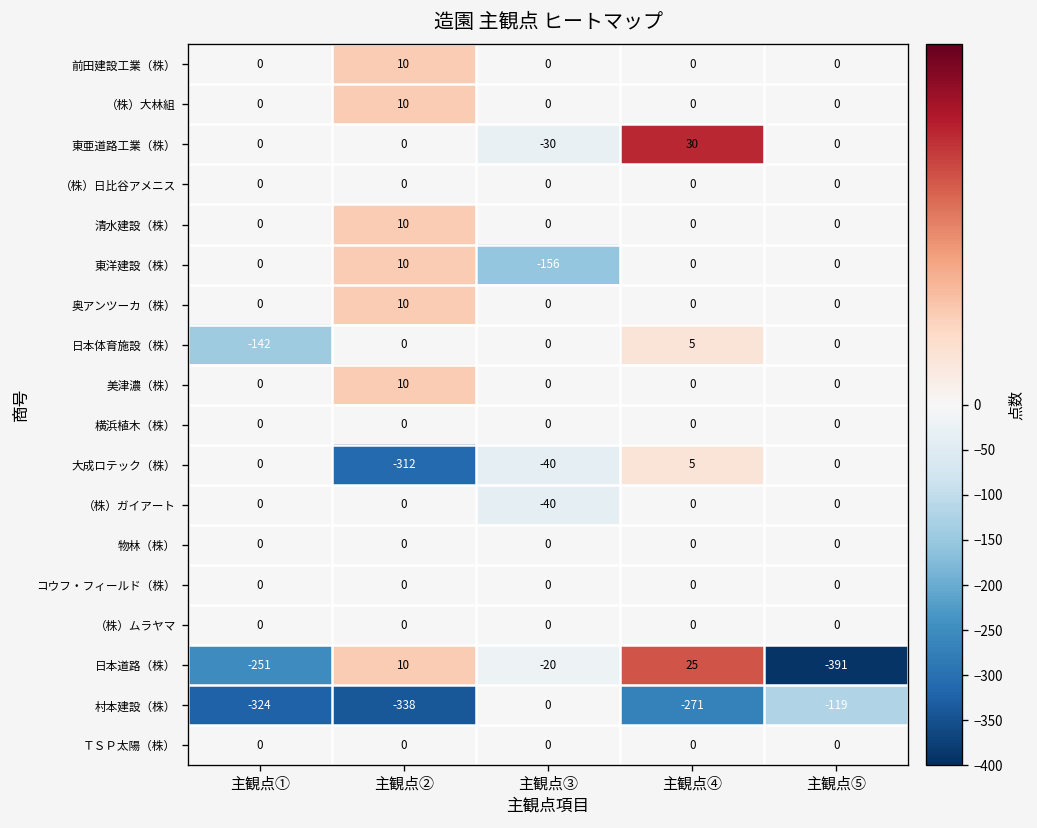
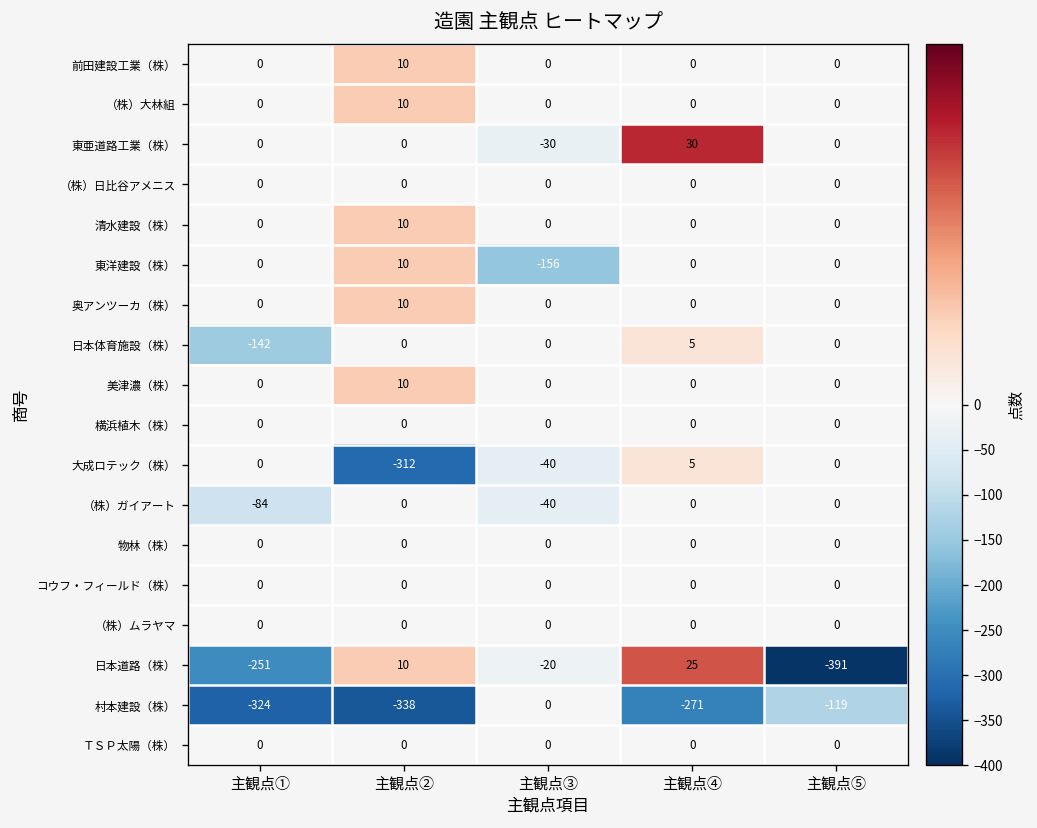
（株）ガイアート, 主観点①: 0 -> -84
